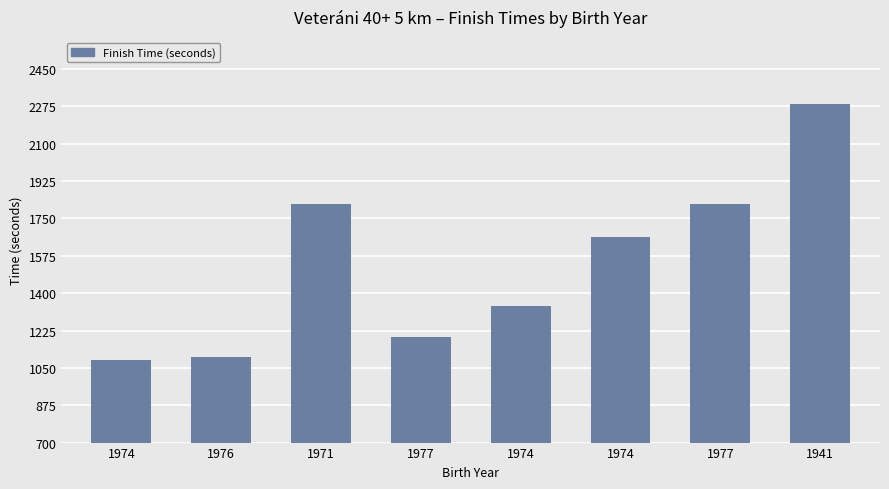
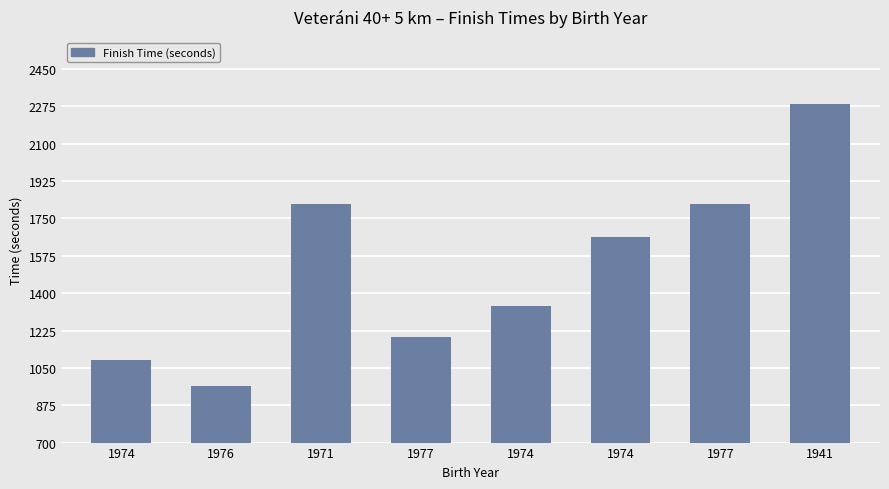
1976: 1100 -> 970
